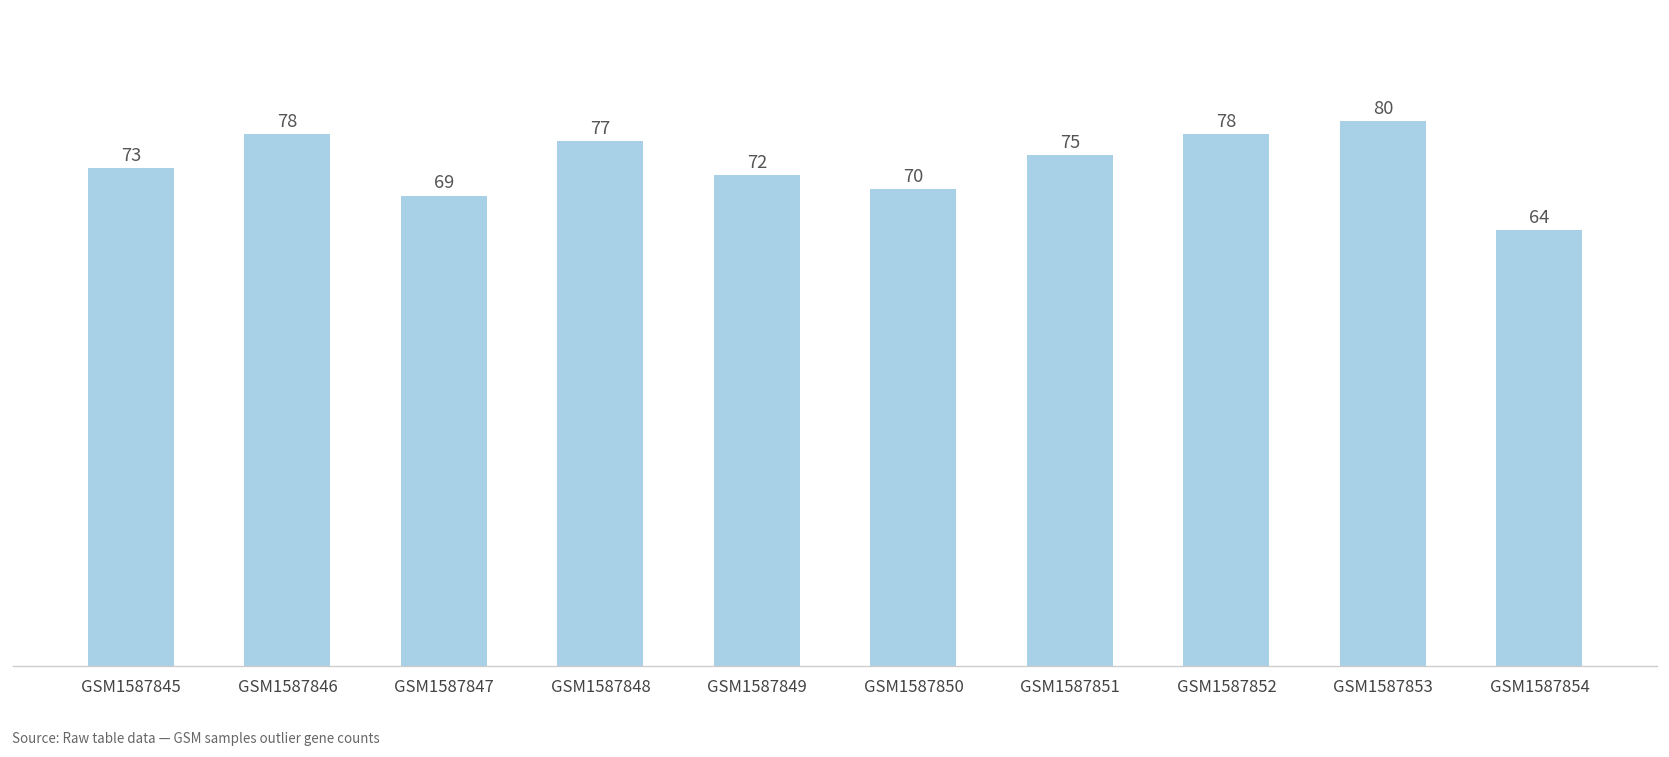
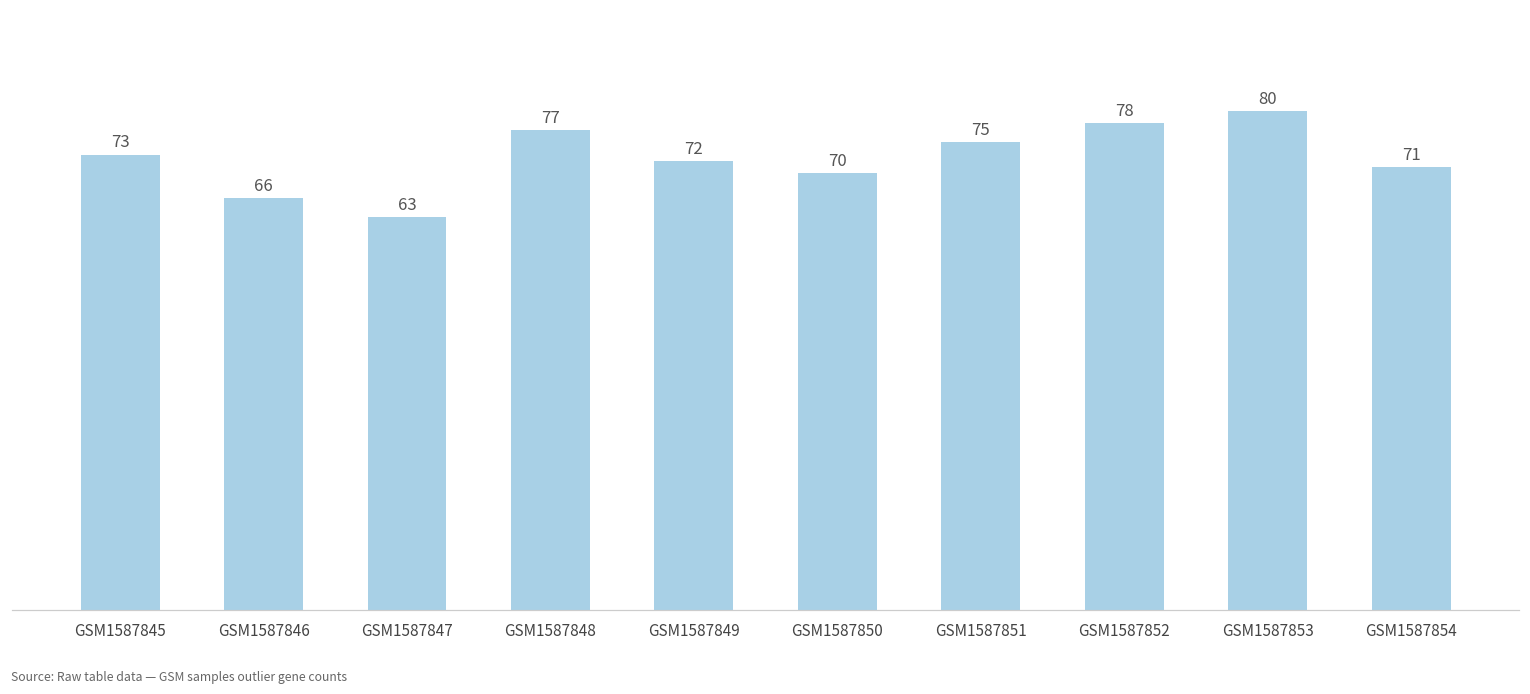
GSM1587846: 78 -> 66
GSM1587847: 69 -> 63
GSM1587854: 64 -> 71
